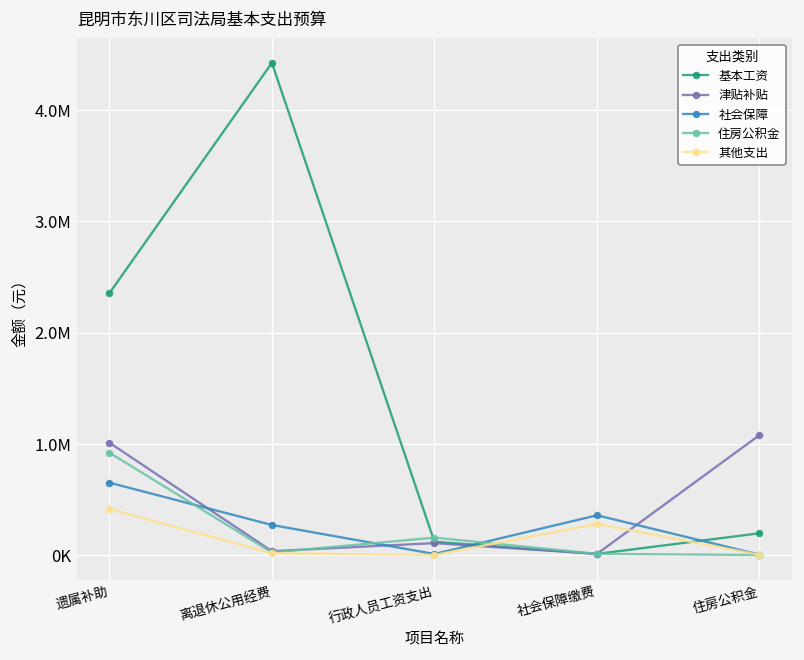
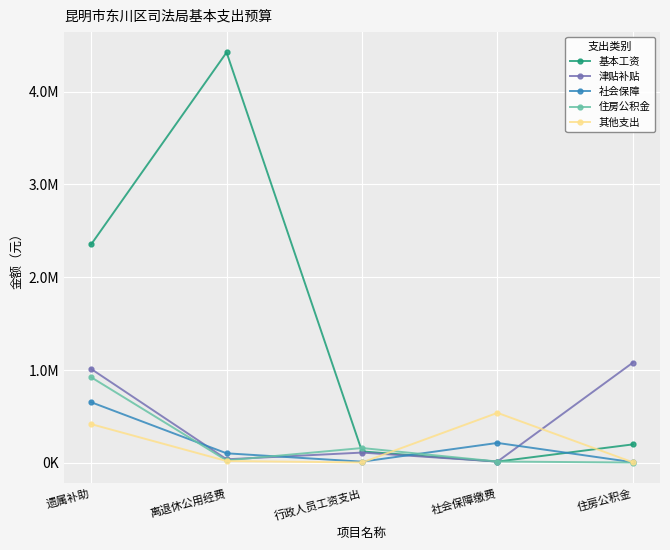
社会保障, 离退休公用经费: 300000 -> 100000
社会保障, 社会保障缴费: 400000 -> 200000
其他支出, 社会保障缴费: 300000 -> 500000
